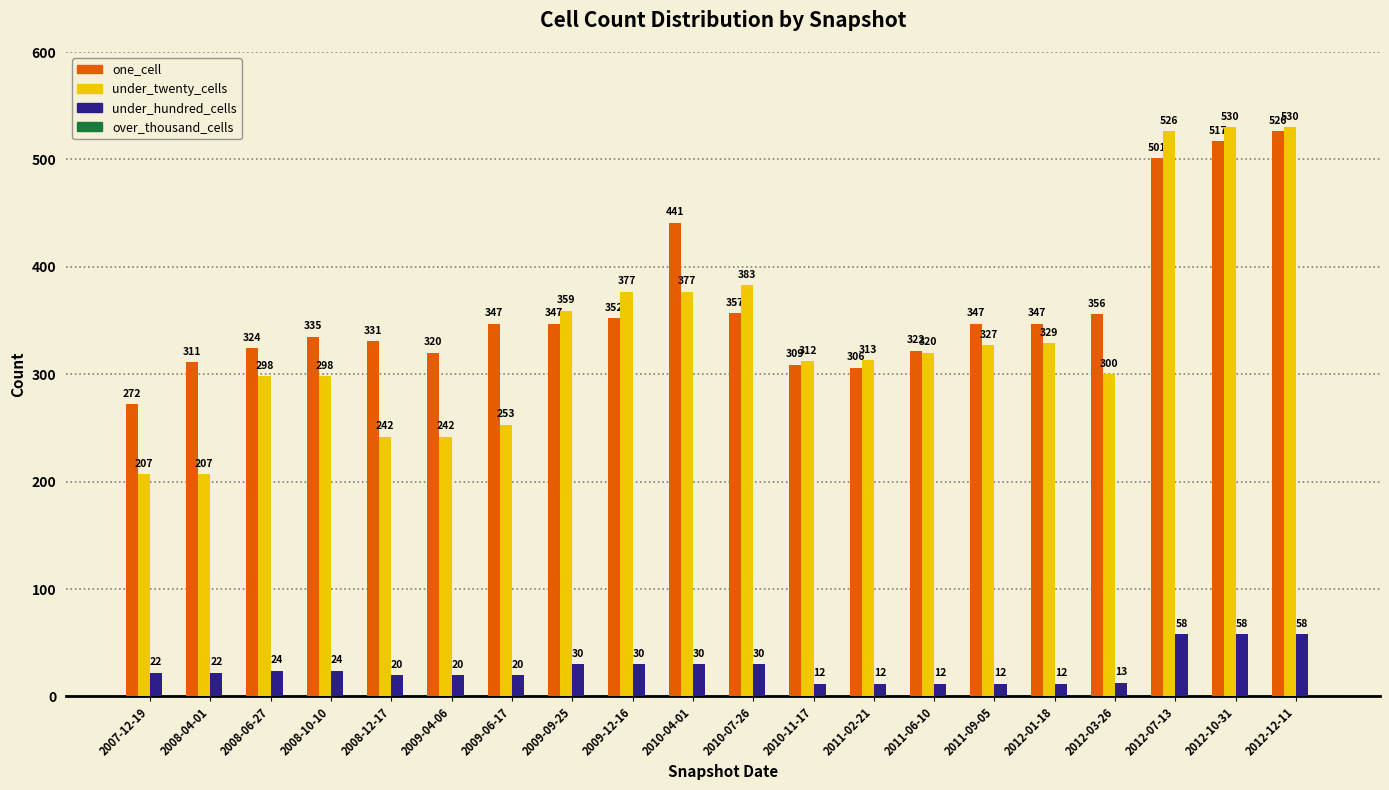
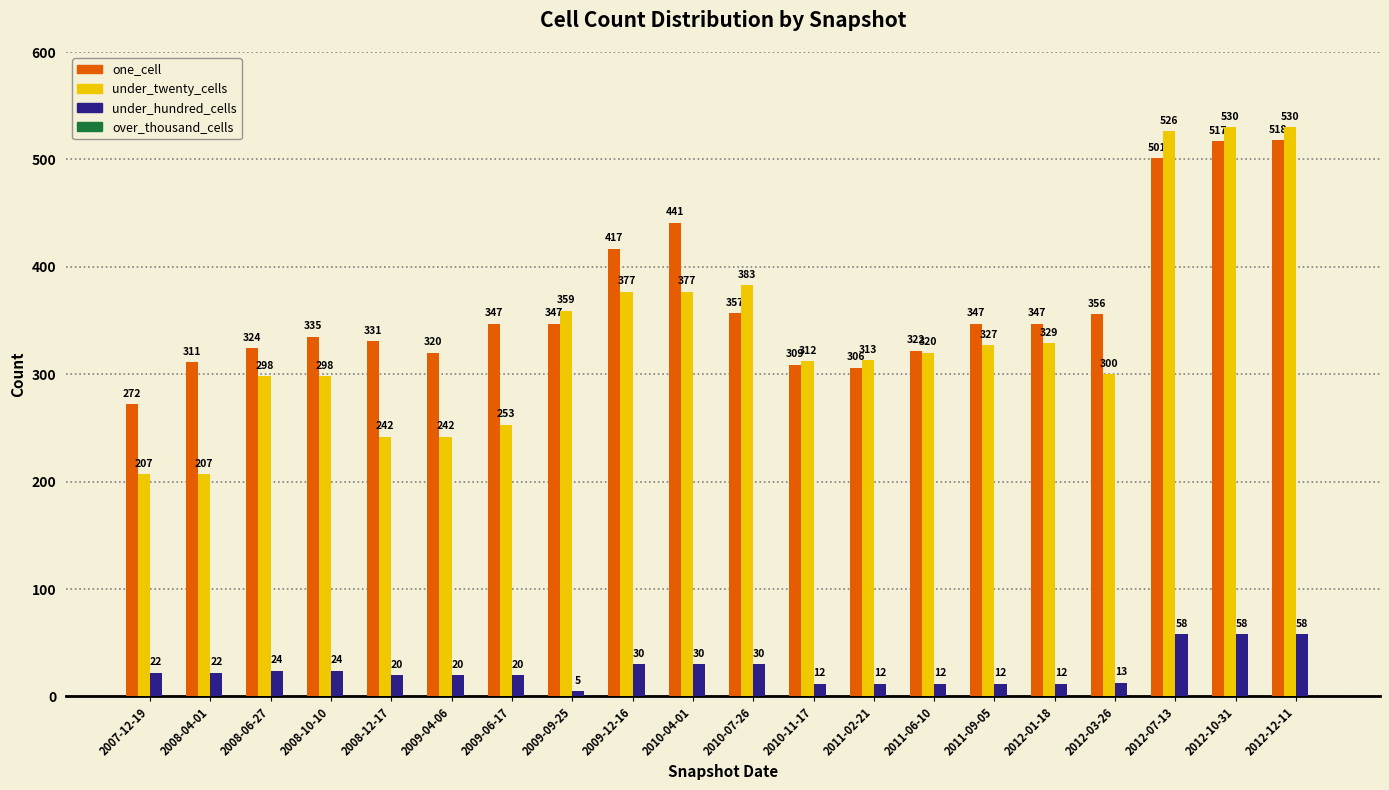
under_hundred_cells, 2009-09-25: 30 -> 5
one_cell, 2009-12-16: 352 -> 417
one_cell, 2012-12-11: 526 -> 518
